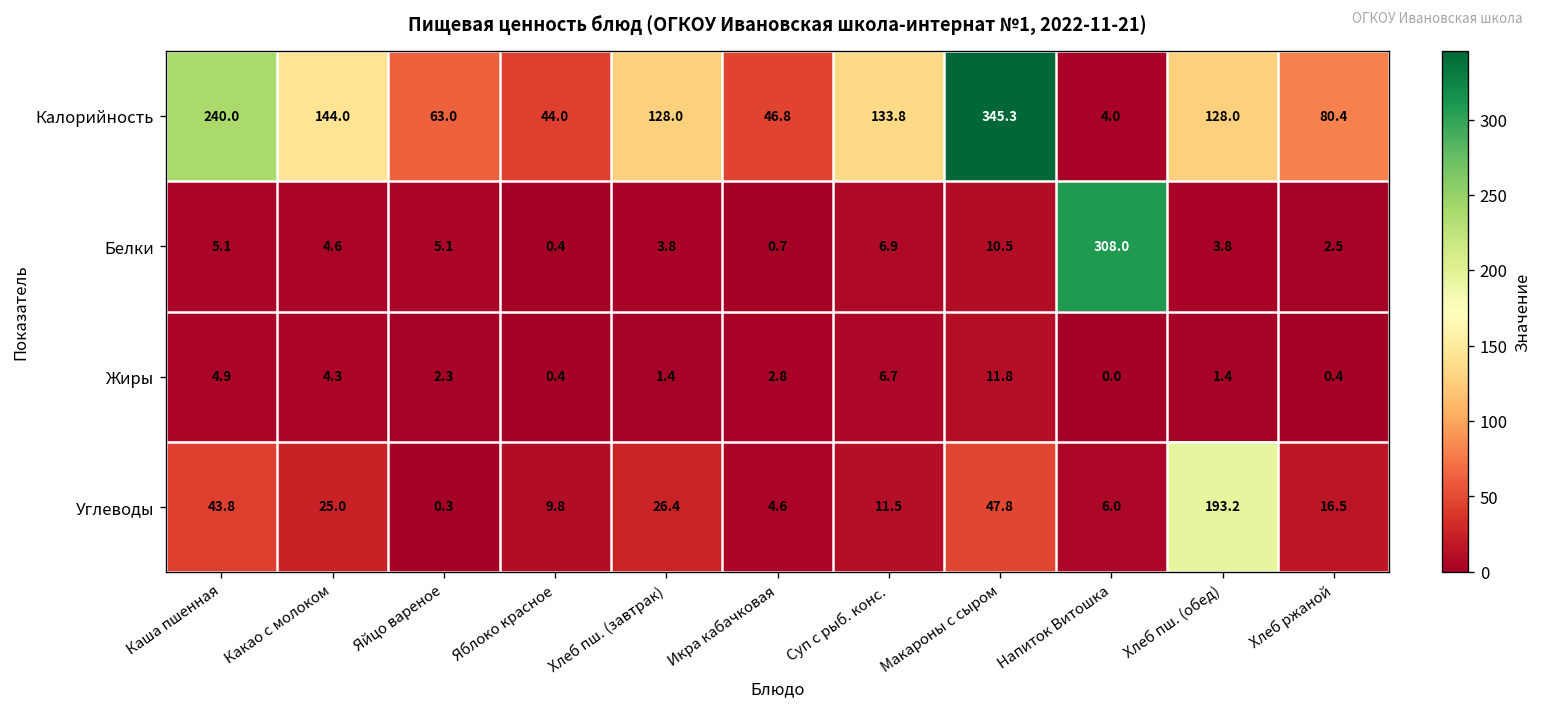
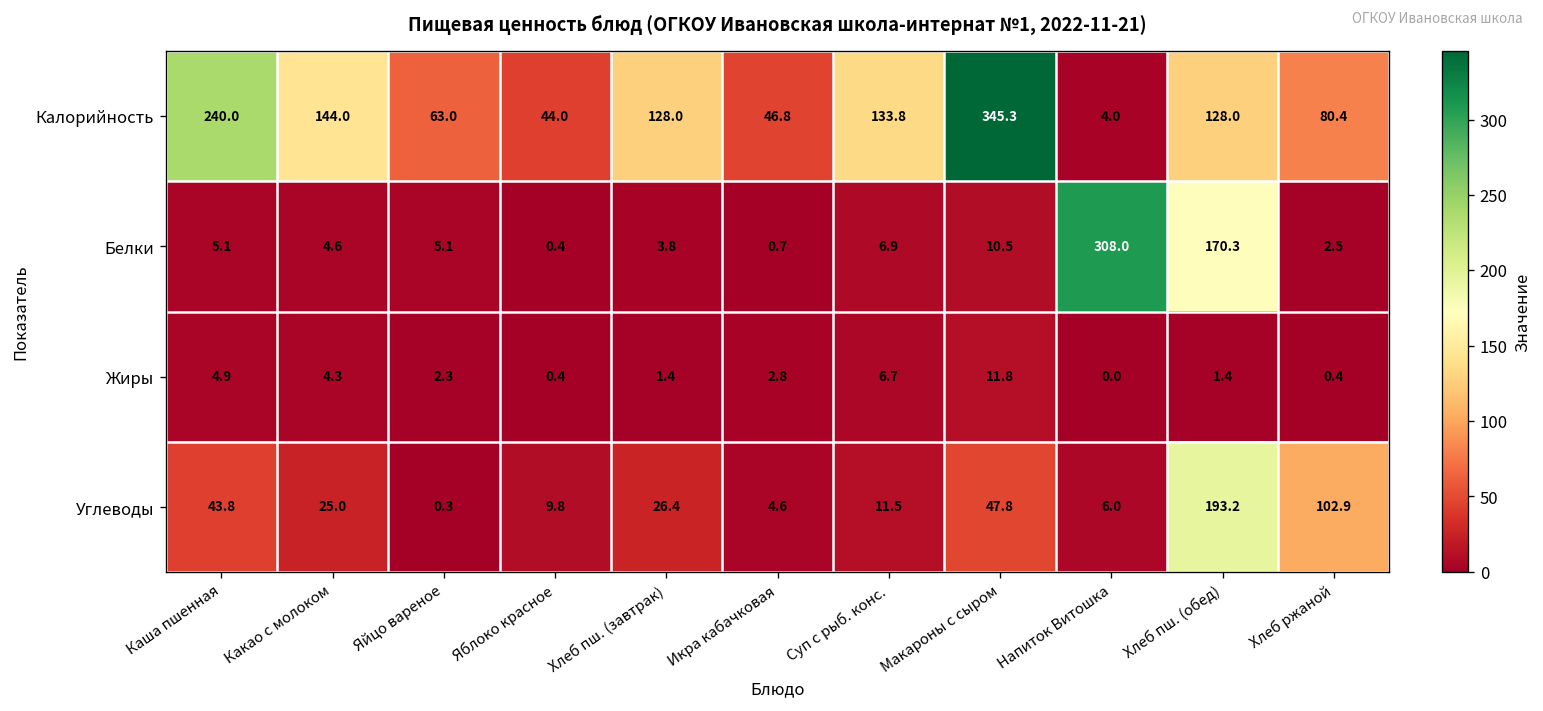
Белки, Хлеб пш. (обед): 3.8 -> 170.3
Углеводы, Хлеб ржаной: 16.5 -> 102.9
